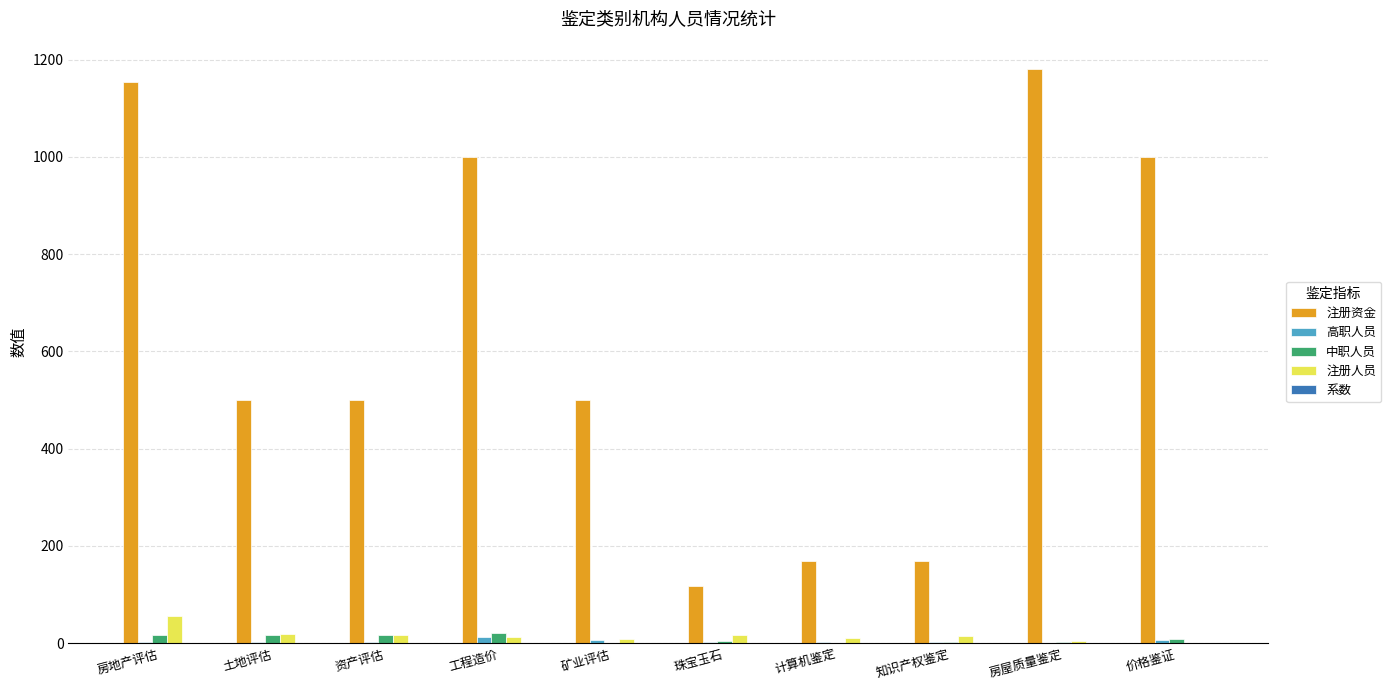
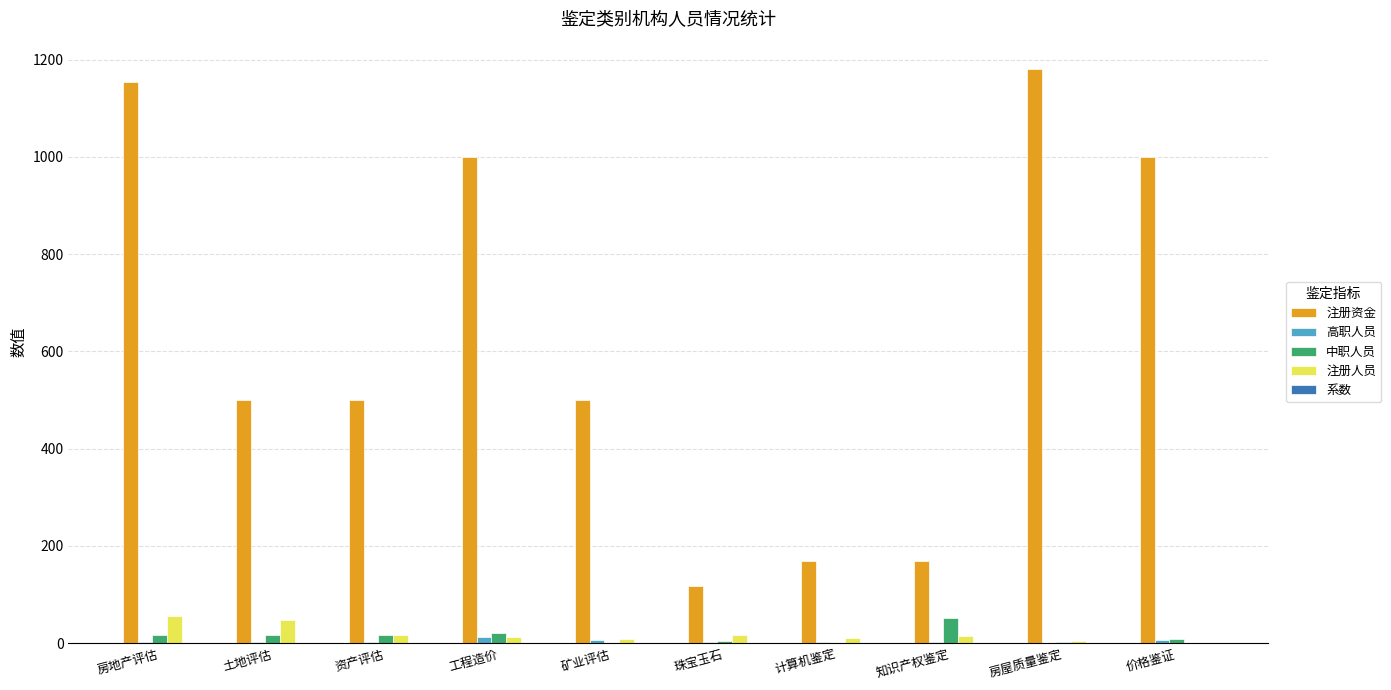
注册人员, 土地评估: 20 -> 50
中职人员, 知识产权鉴定: 0 -> 50
